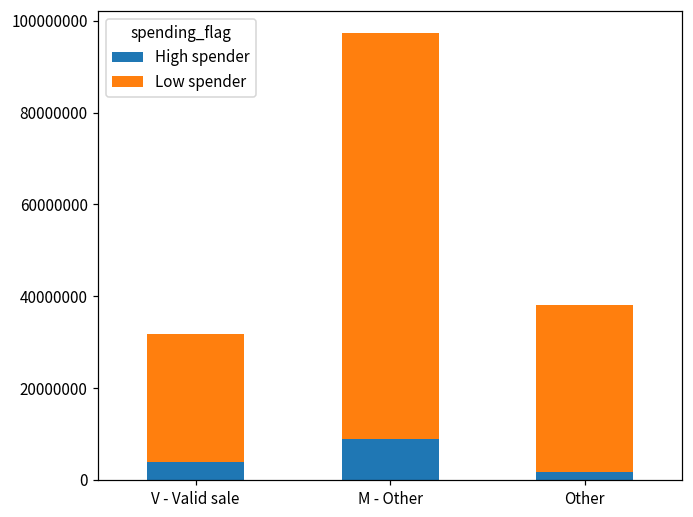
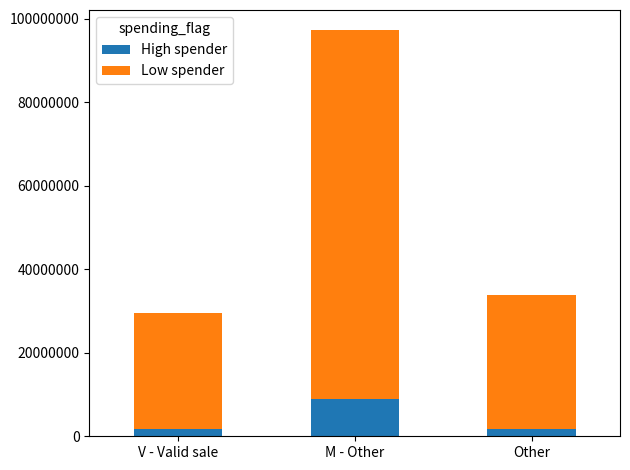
High spender, V - Valid sale: 4000000 -> 2000000
Low spender, Other: 37000000 -> 32000000
